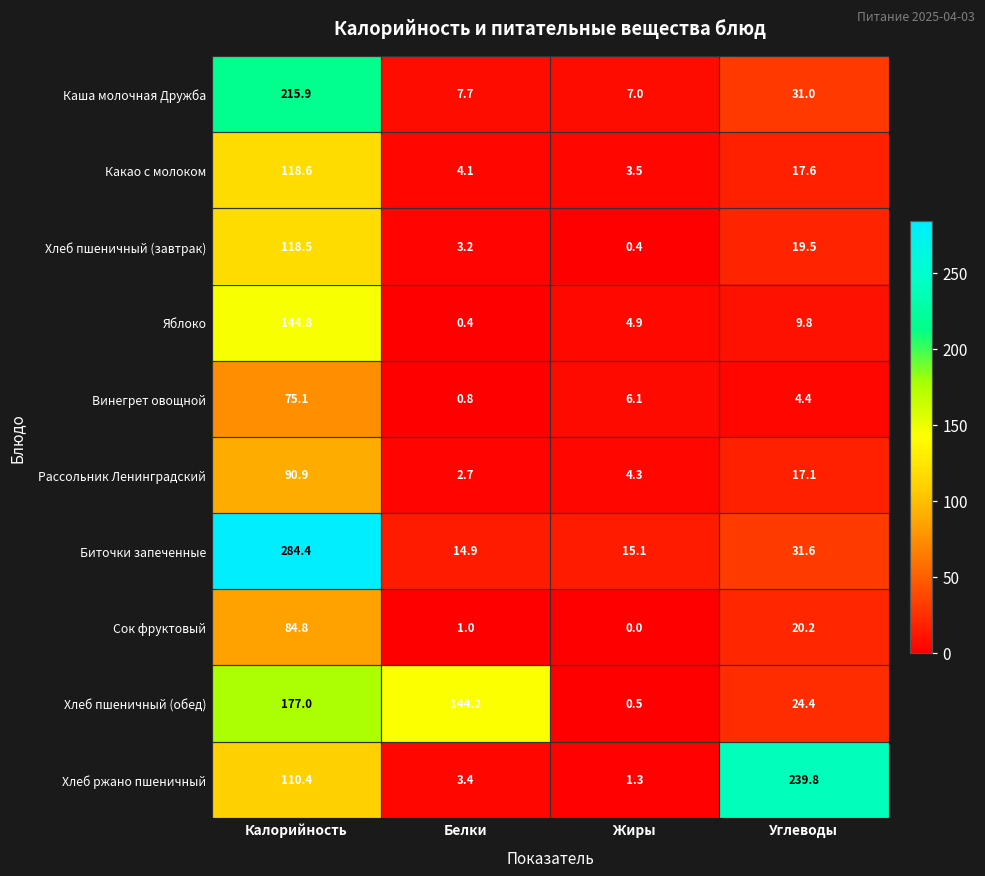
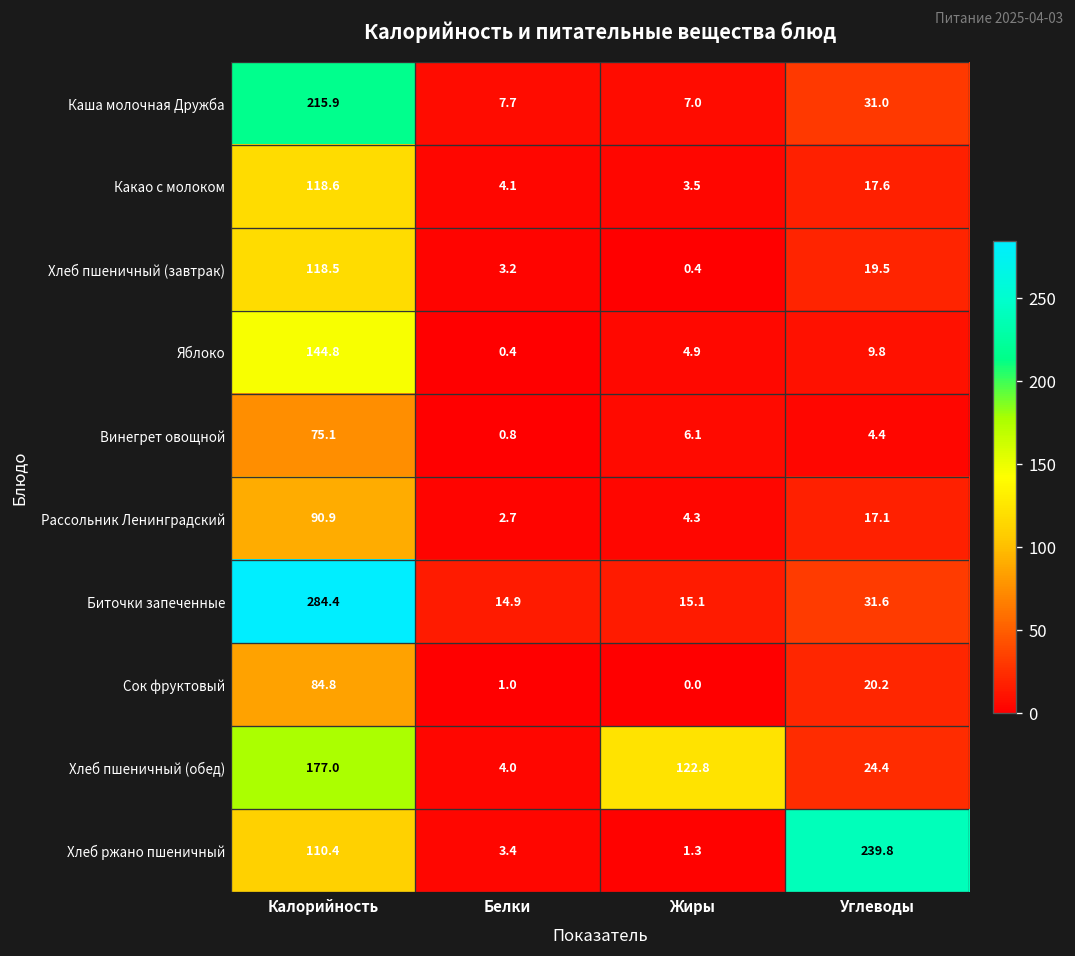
Хлеб пшеничный (обед), Белки: 144.2 -> 4.0
Хлеб пшеничный (обед), Жиры: 0.5 -> 122.8
